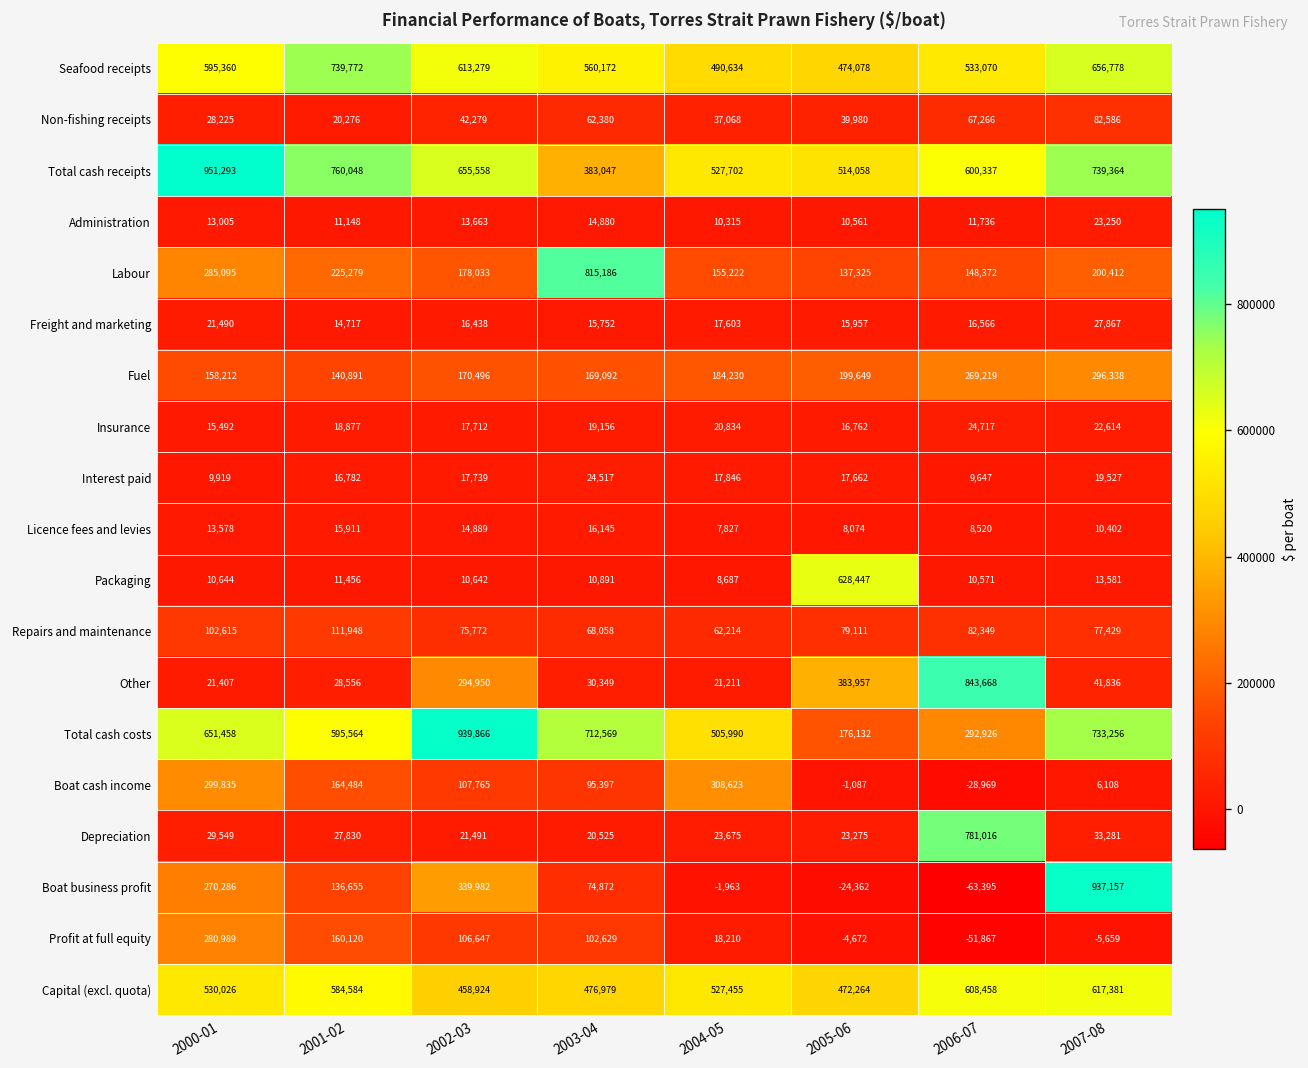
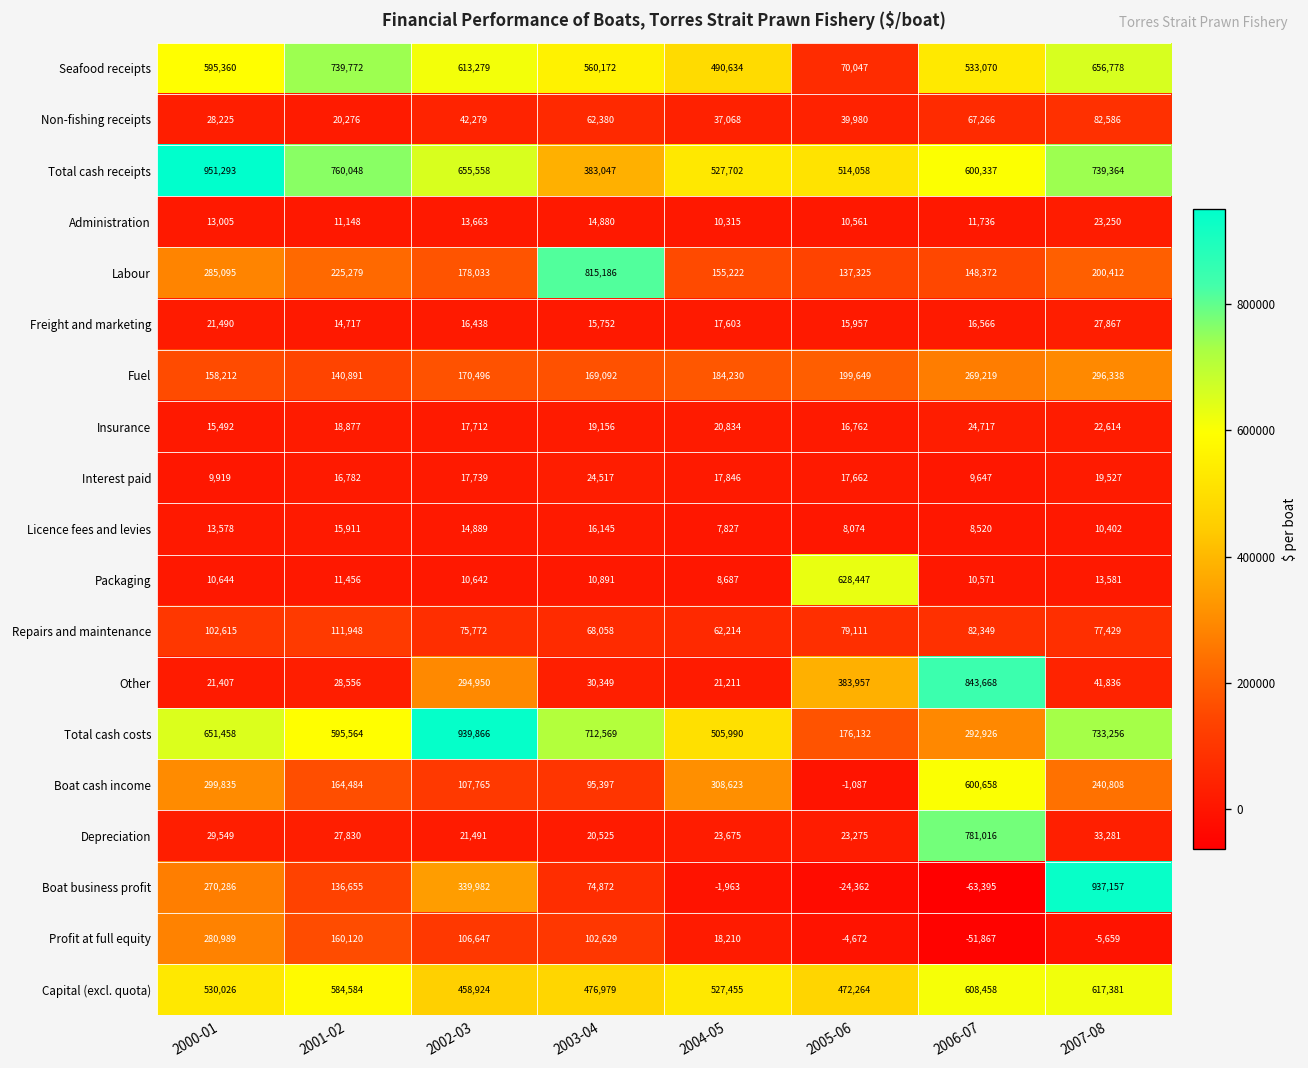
Seafood receipts, 2005-06: 474,078 -> 70,047
Boat cash income, 2006-07: -28,969 -> 600,658
Boat cash income, 2007-08: 6,108 -> 240,808
